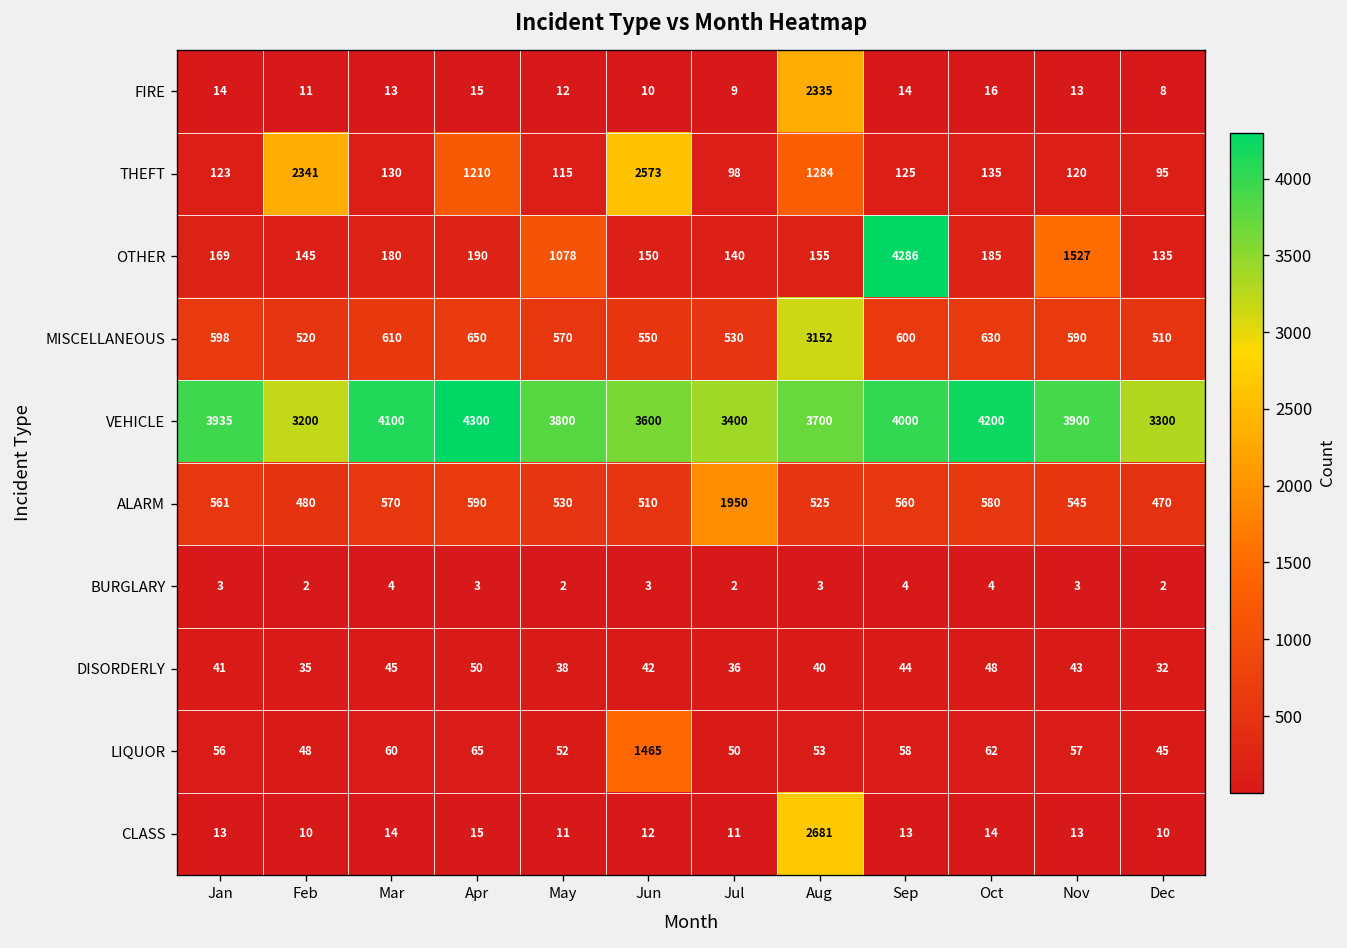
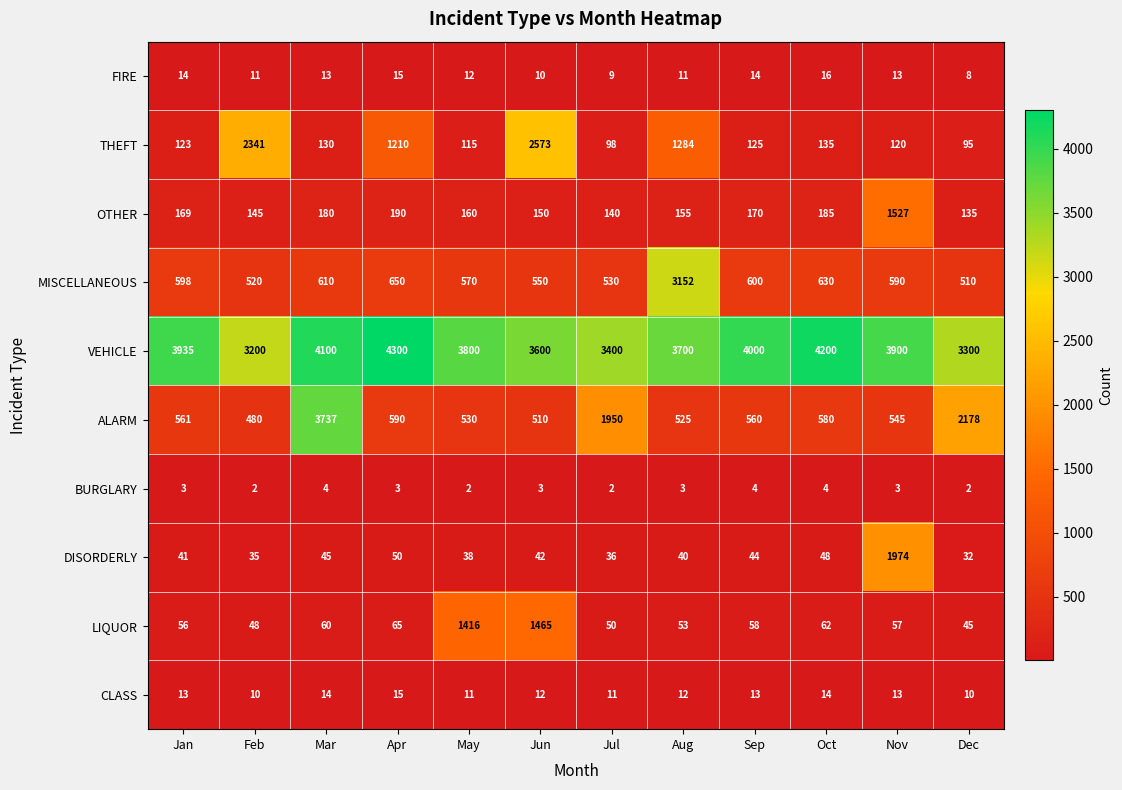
FIRE, Aug: 2335 -> 11
OTHER, May: 1078 -> 160
OTHER, Sep: 4286 -> 170
ALARM, Mar: 570 -> 3737
ALARM, Dec: 470 -> 2178
DISORDERLY, Nov: 43 -> 1974
LIQUOR, May: 52 -> 1416
CLASS, Aug: 2681 -> 12
